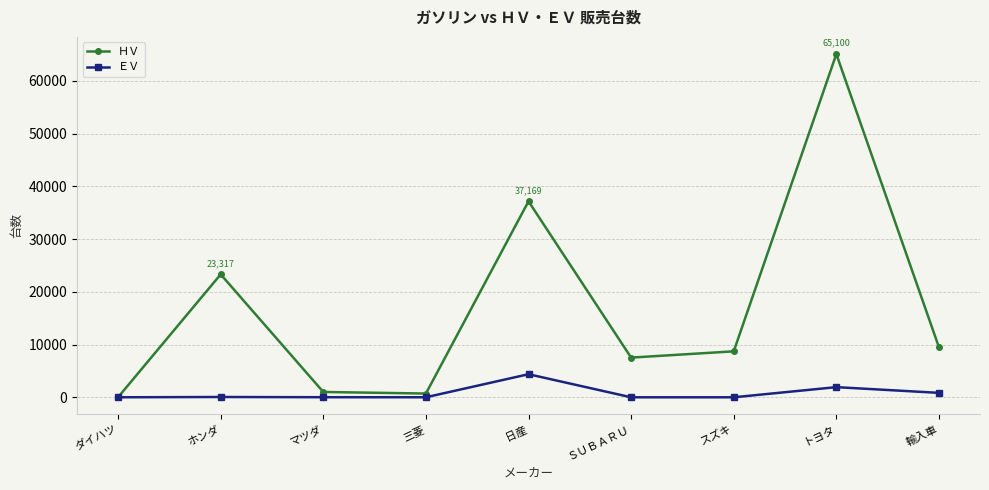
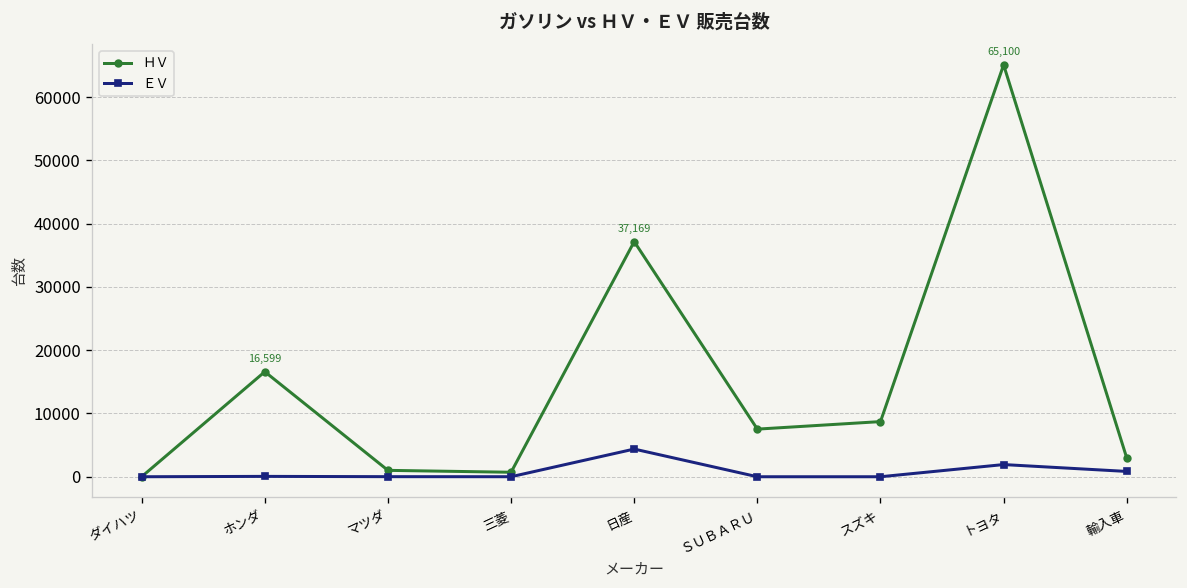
ＨＶ, ホンダ: 23,317 -> 16,599
ＨＶ, 輸入車: 9000 -> 3000
